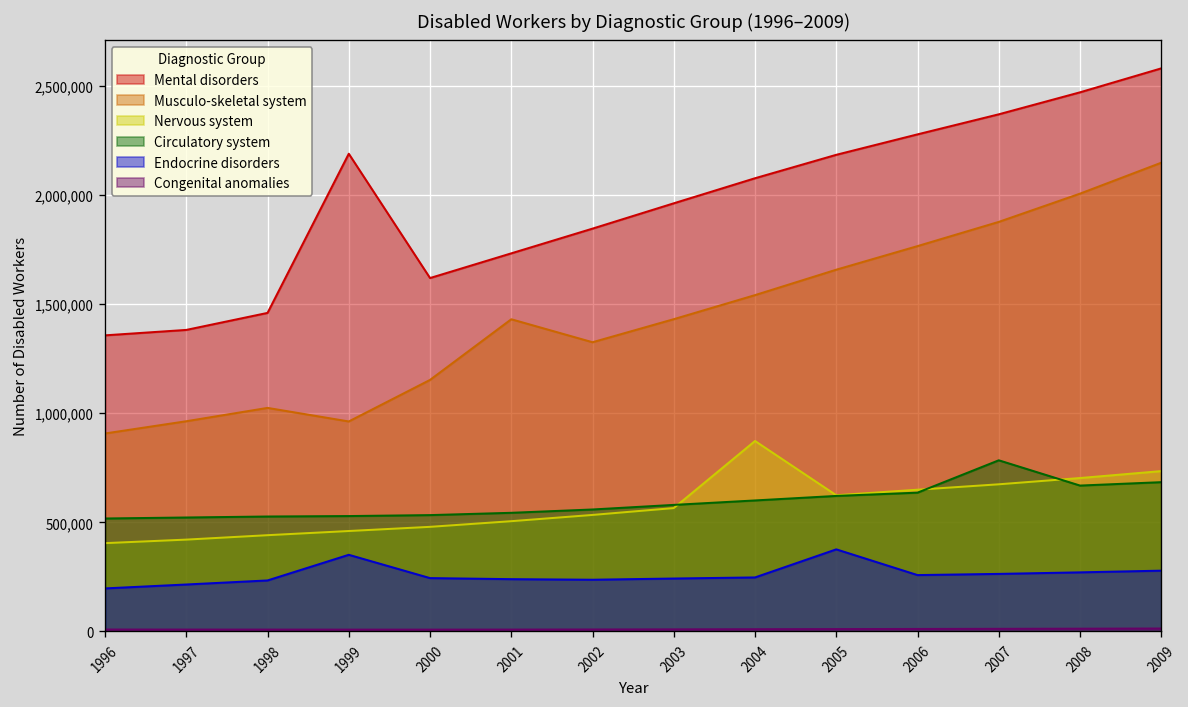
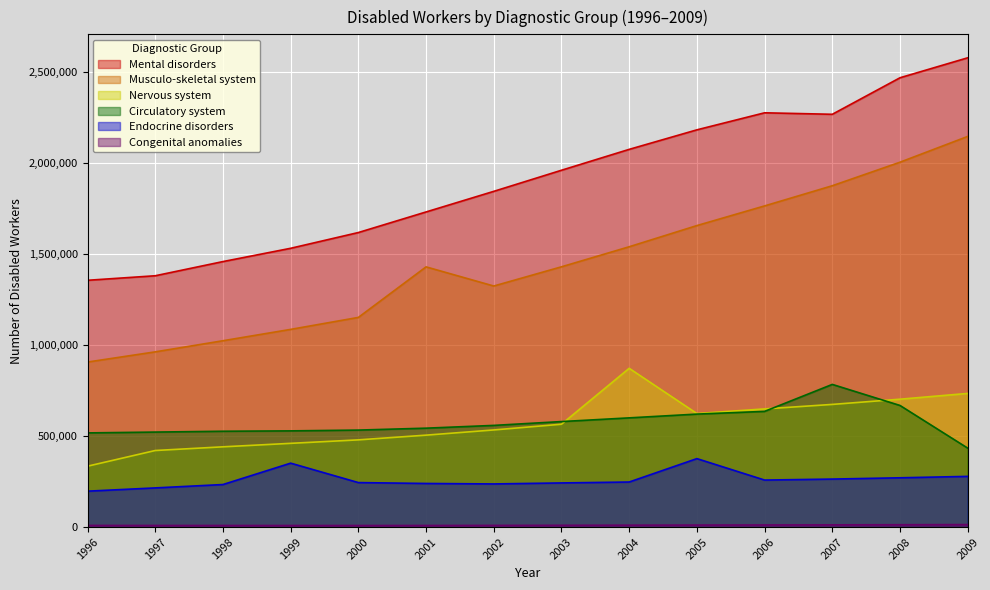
Nervous system, 1996: 400,000 -> 330,000
Mental disorders, 1999: 2,190,000 -> 1,530,000
Musculo-skeletal system, 1999: 960,000 -> 1,090,000
Mental disorders, 2007: 2,370,000 -> 2,270,000
Circulatory system, 2009: 680,000 -> 430,000
